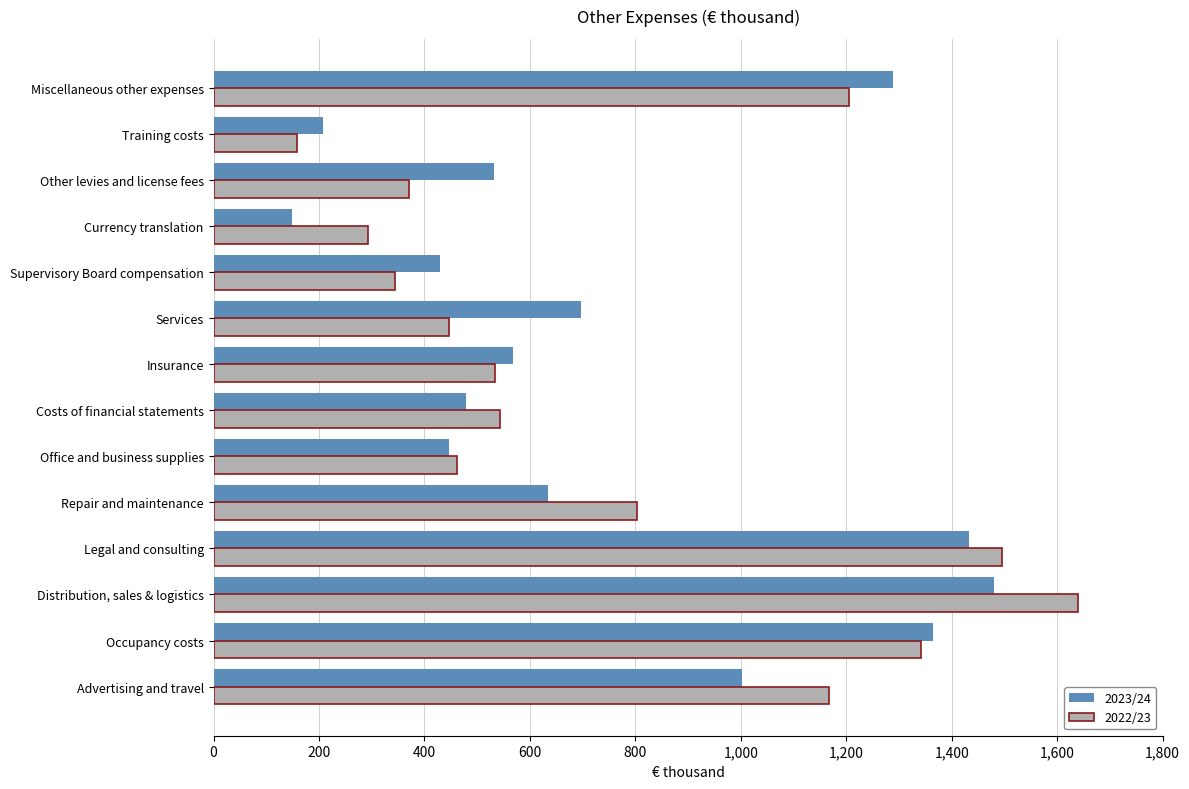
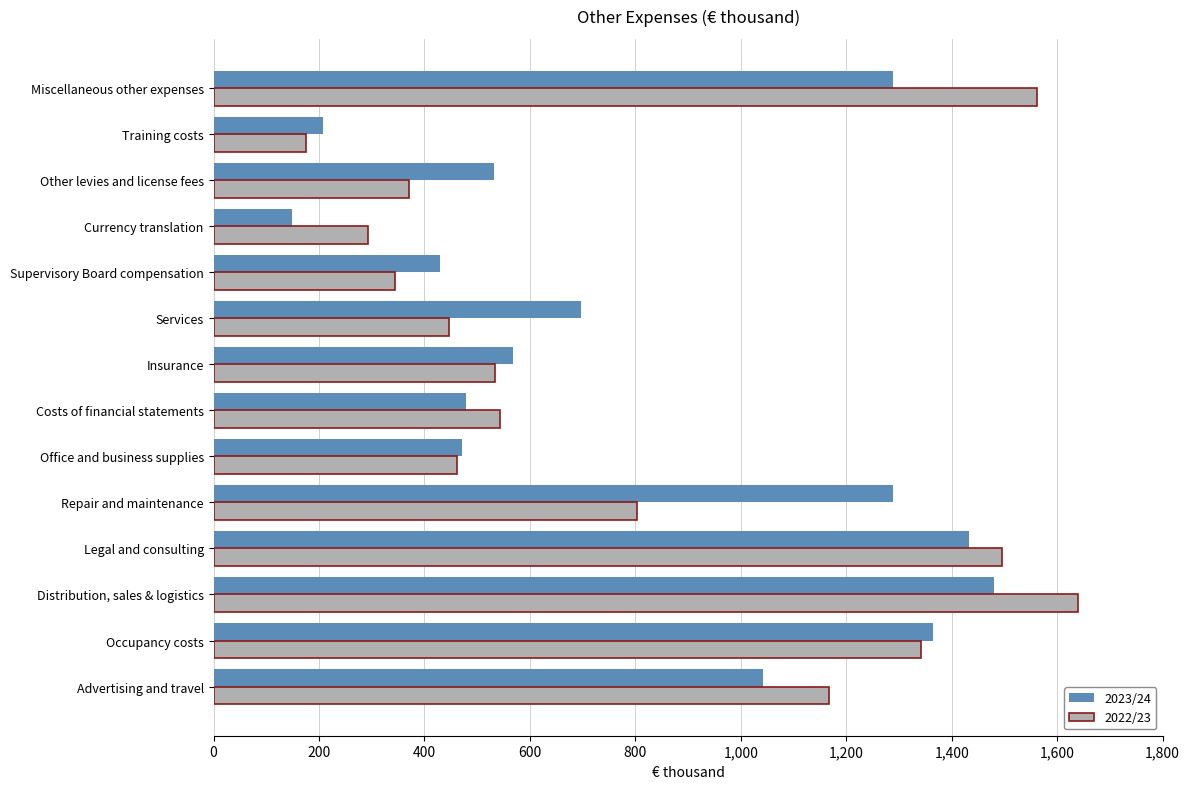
2022/23, Miscellaneous other expenses: 1,210 -> 1,560
2022/23, Training costs: 160 -> 180
2023/24, Office and business supplies: 450 -> 470
2023/24, Repair and maintenance: 630 -> 1,290
2023/24, Advertising and travel: 1,000 -> 1,040
